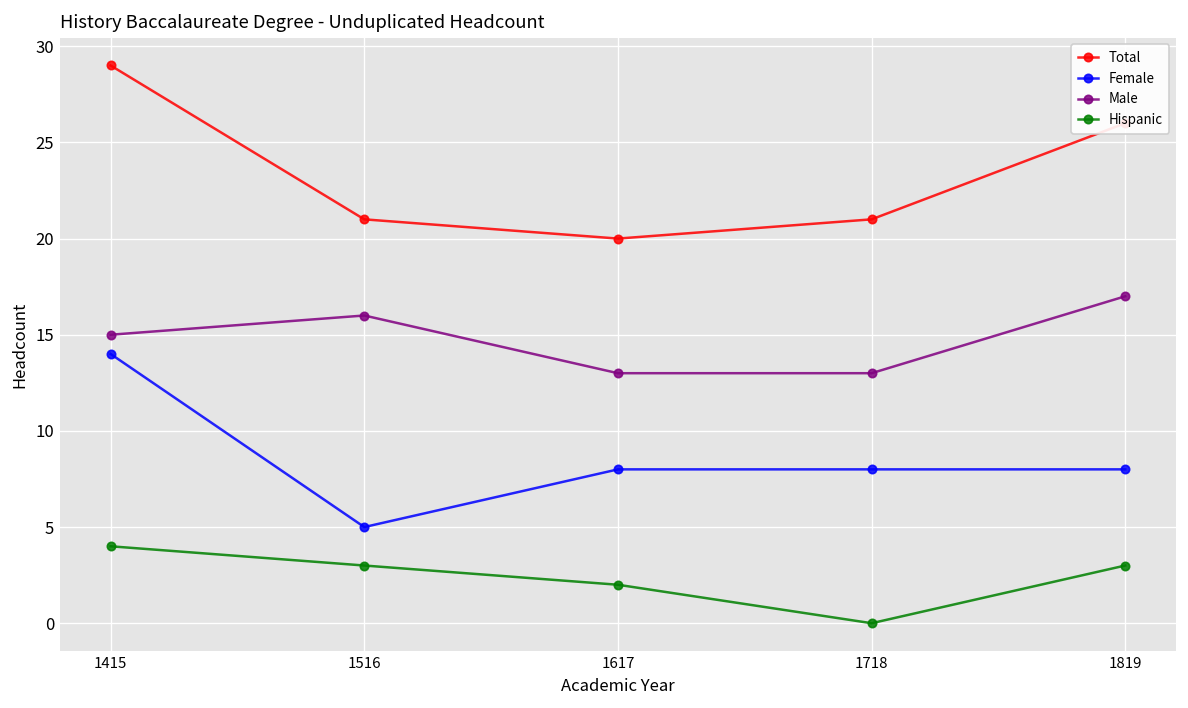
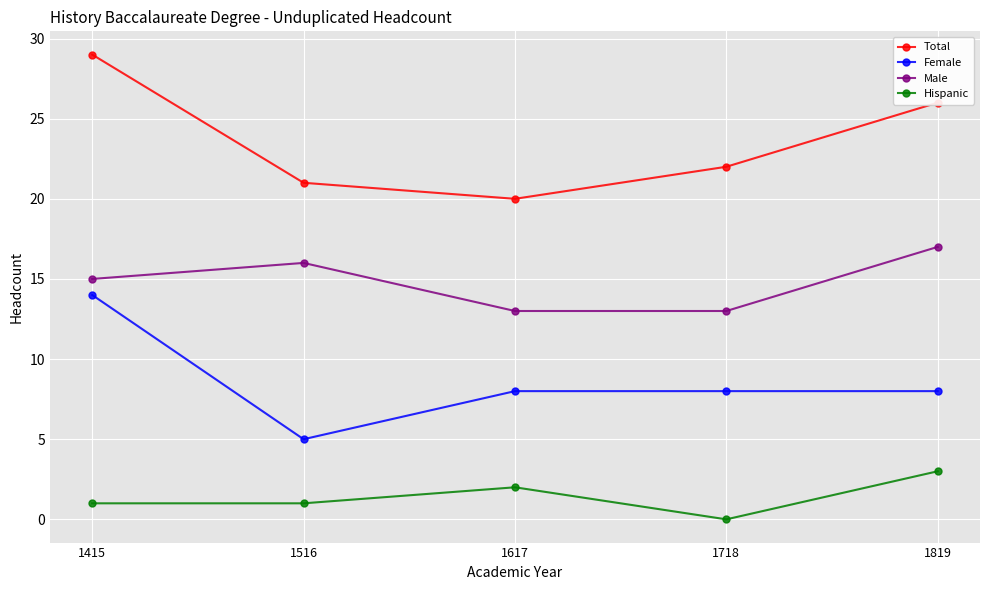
Hispanic, 1415: 4 -> 1
Hispanic, 1516: 3 -> 1
Total, 1718: 21 -> 22
